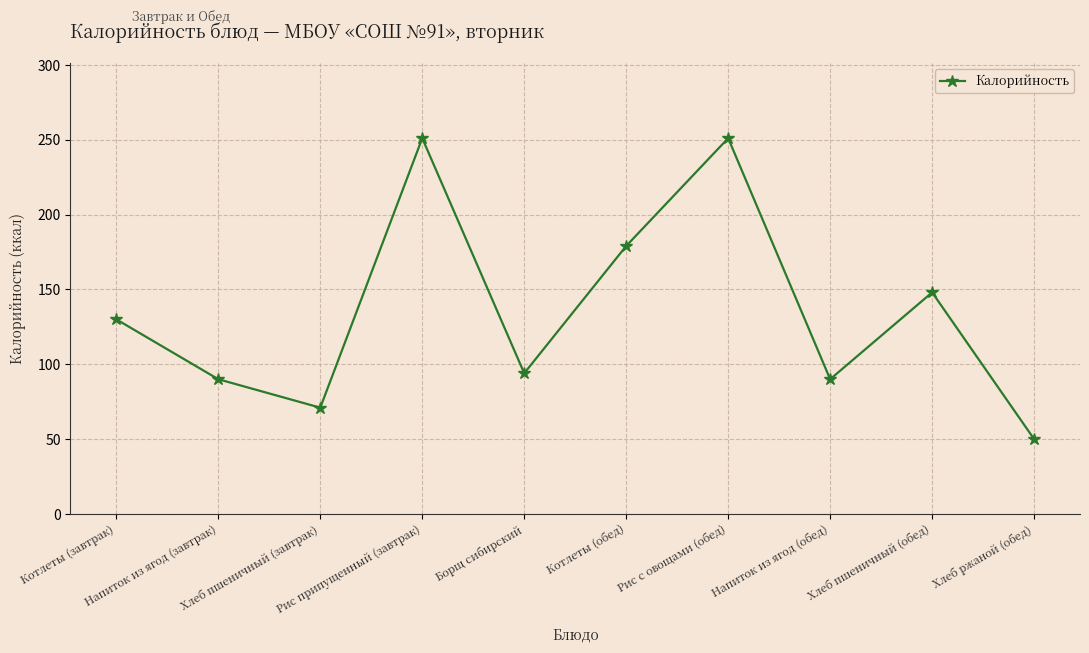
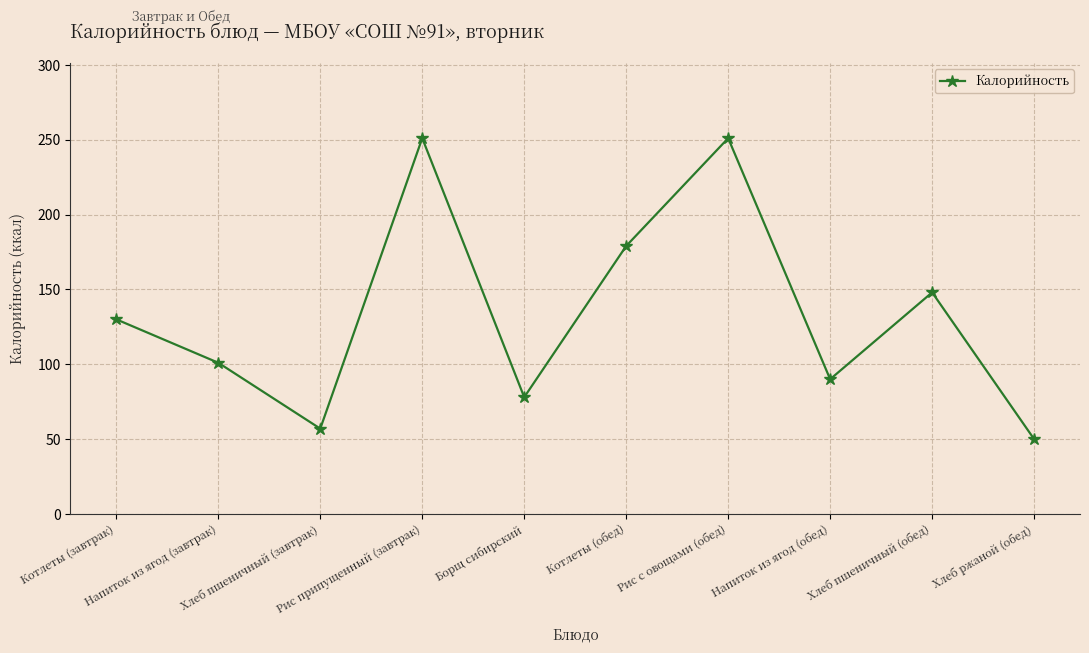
Напиток из ягод (завтрак): 90 -> 101
Хлеб пшеничный (завтрак): 71 -> 57
Борщ сибирский: 94 -> 78
